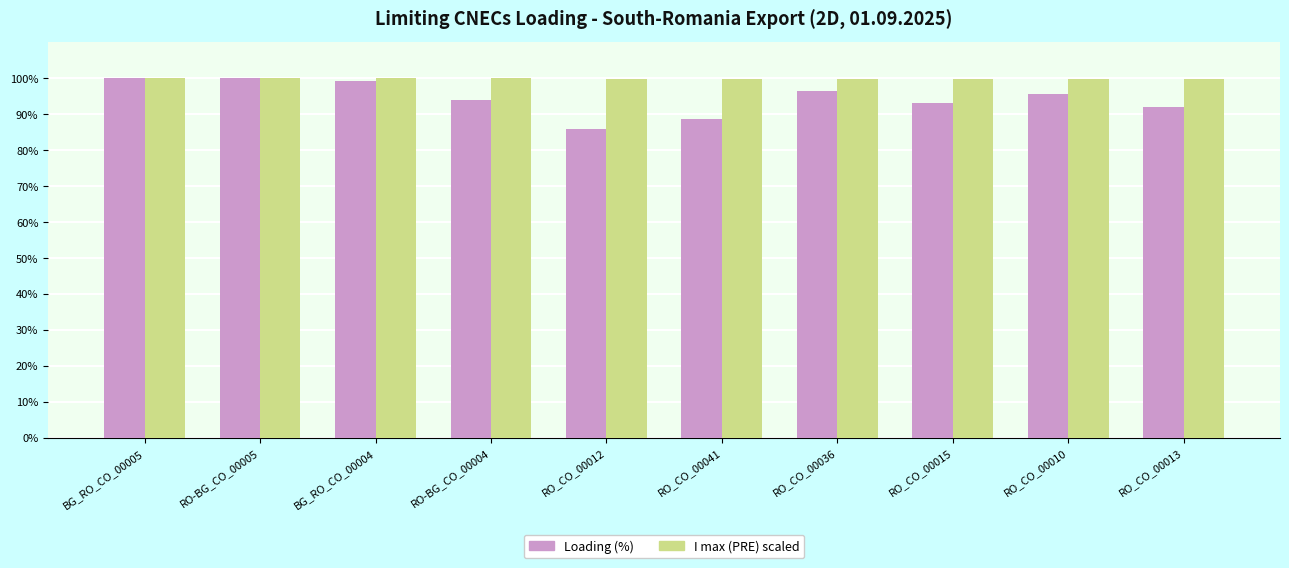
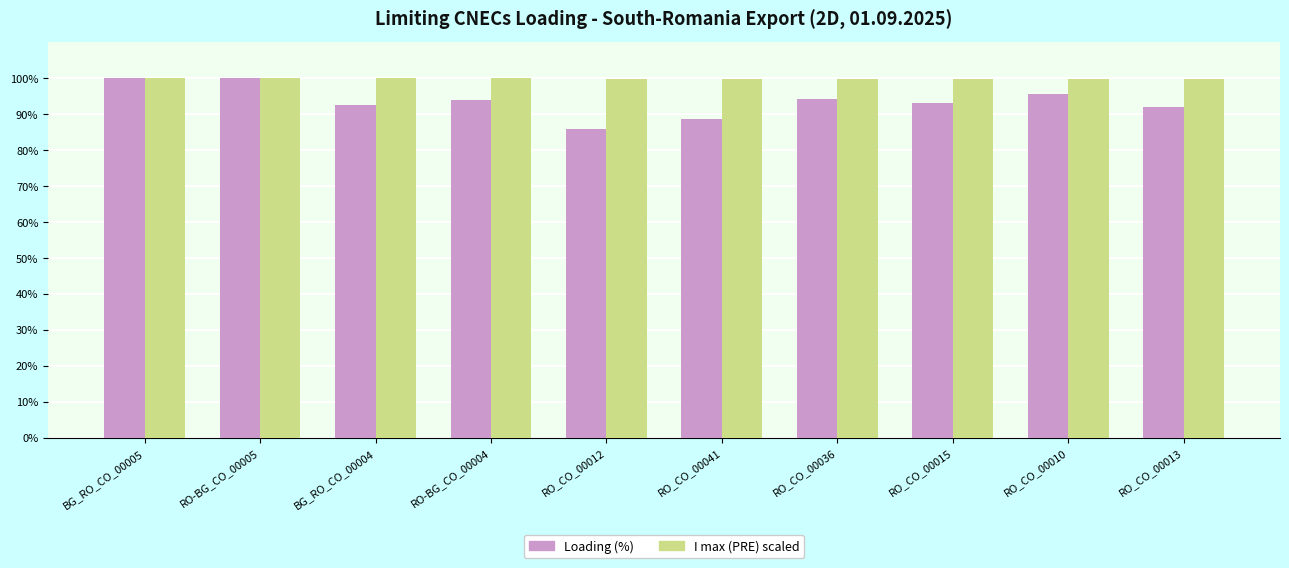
Loading (%), BG_RO_CO_00004: 99% -> 93%
Loading (%), RO_CO_00036: 96% -> 94%
